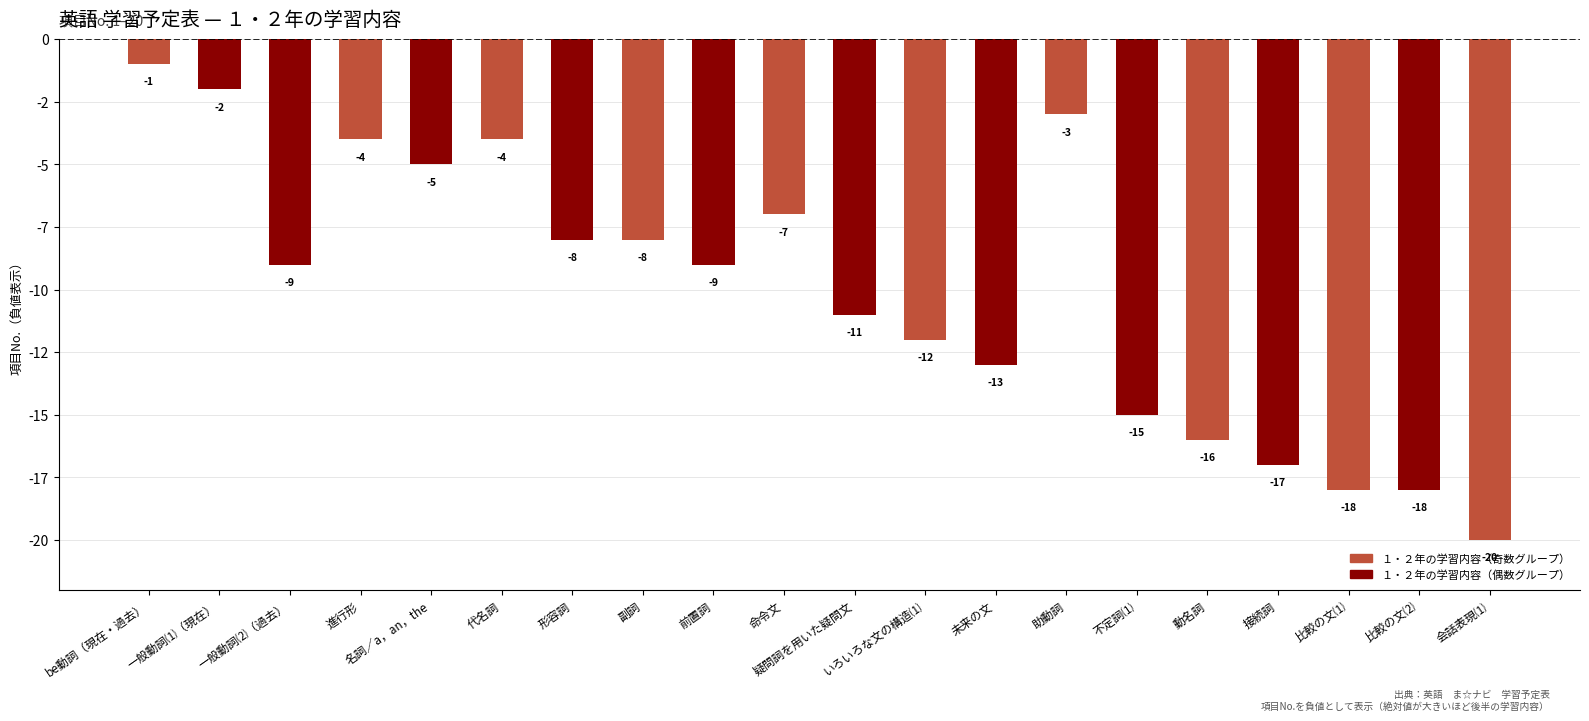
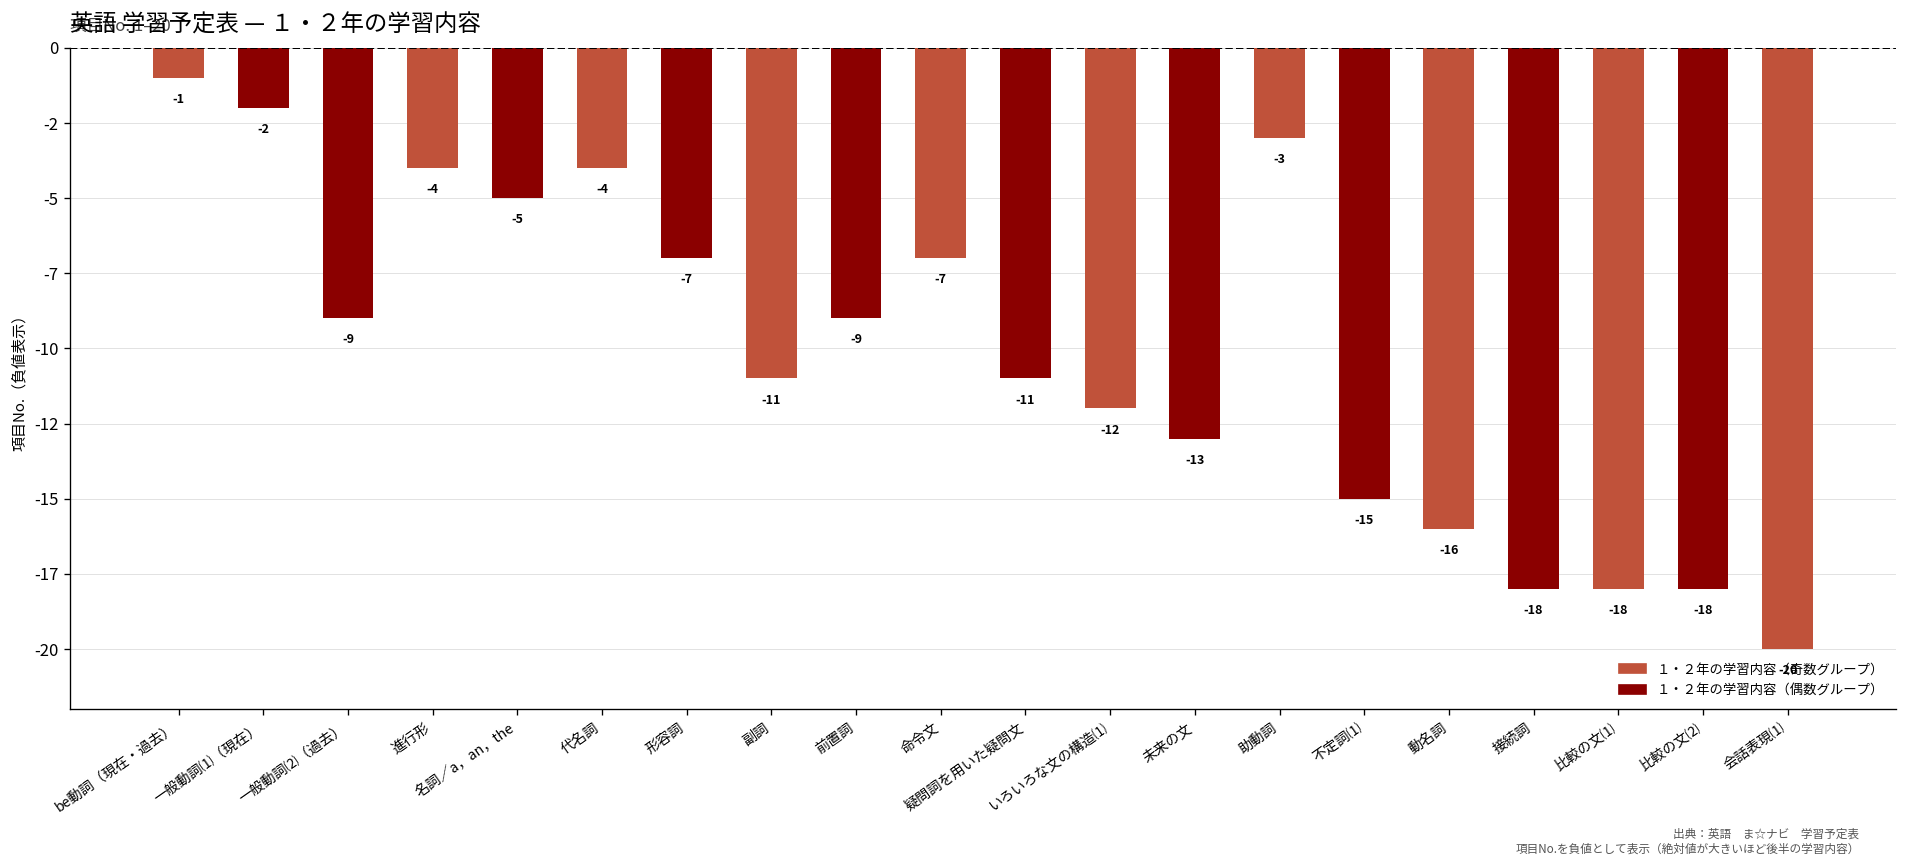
形容詞: -8 -> -7
副詞: -8 -> -11
接続詞: -17 -> -18
